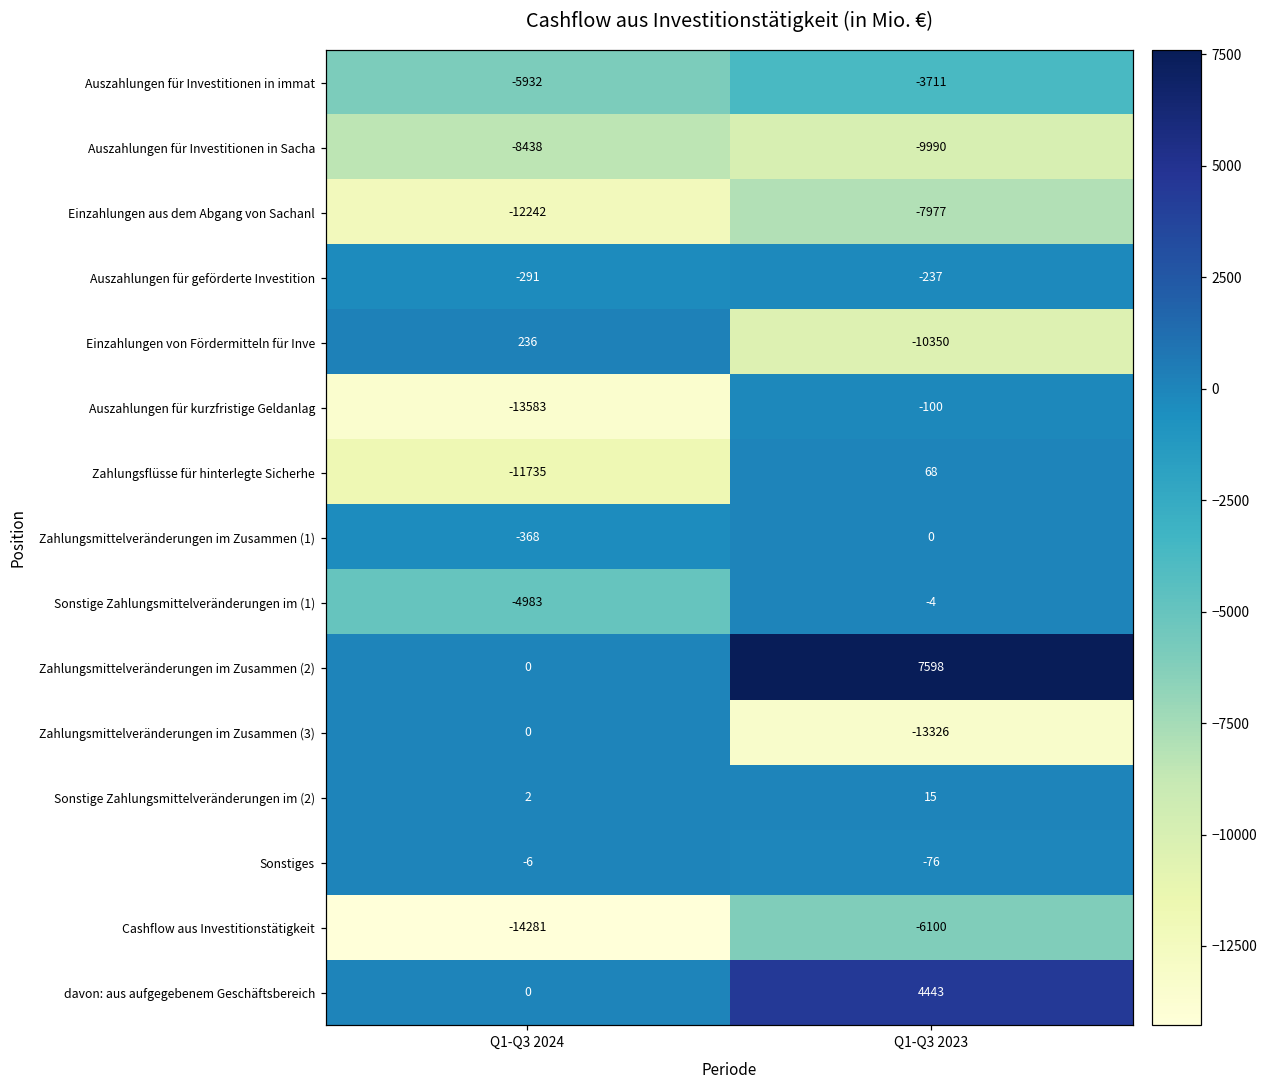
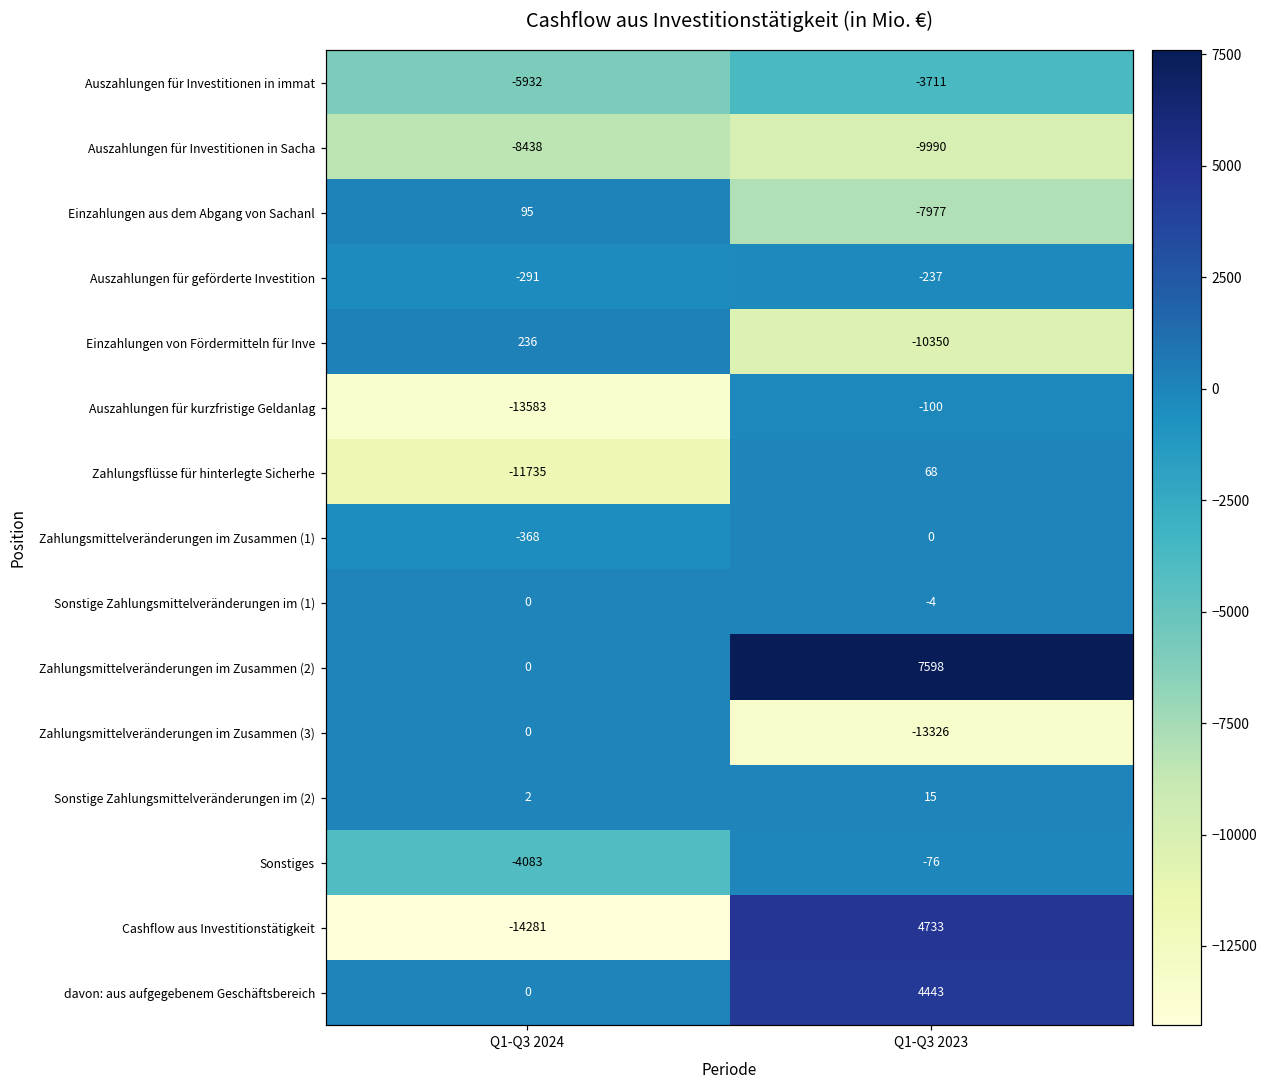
Einzahlungen aus dem Abgang von Sachanl, Q1-Q3 2024: -12242 -> 95
Sonstige Zahlungsmittelveränderungen im (1), Q1-Q3 2024: -4983 -> 0
Sonstiges, Q1-Q3 2024: -6 -> -4083
Cashflow aus Investitionstätigkeit, Q1-Q3 2023: -6100 -> 4733
